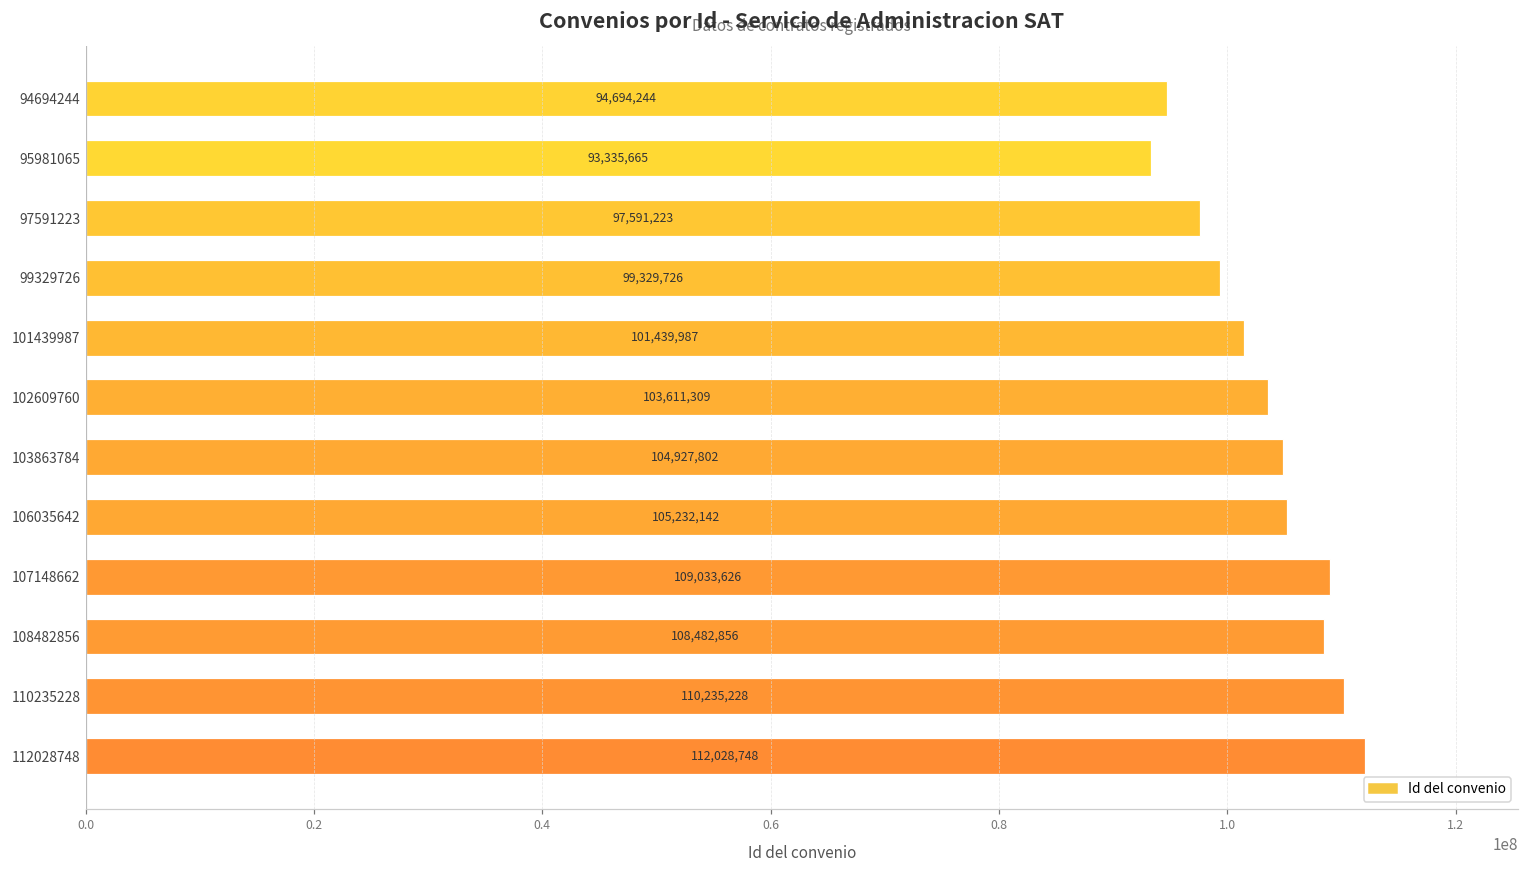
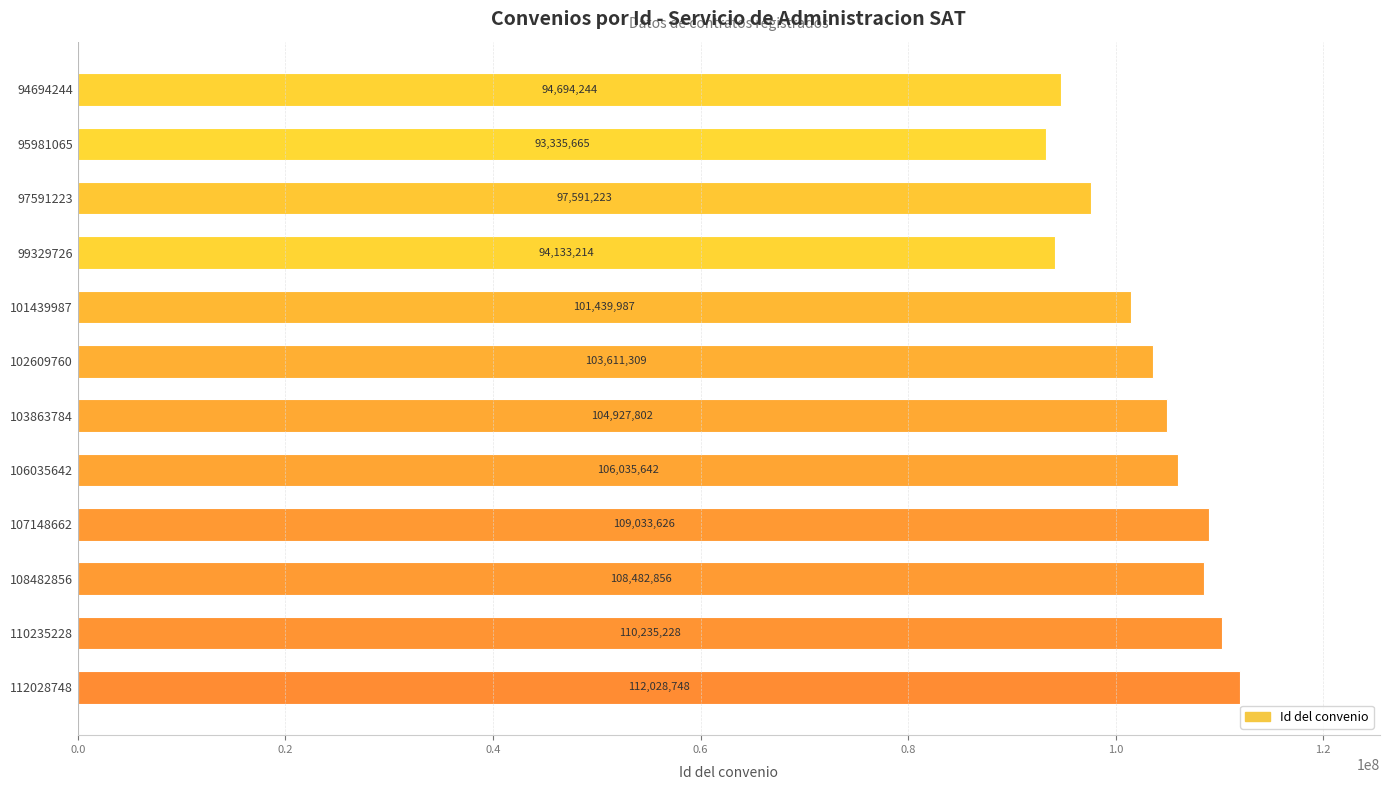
99329726: 99,329,726 -> 94,133,214
106035642: 105,232,142 -> 106,035,642
